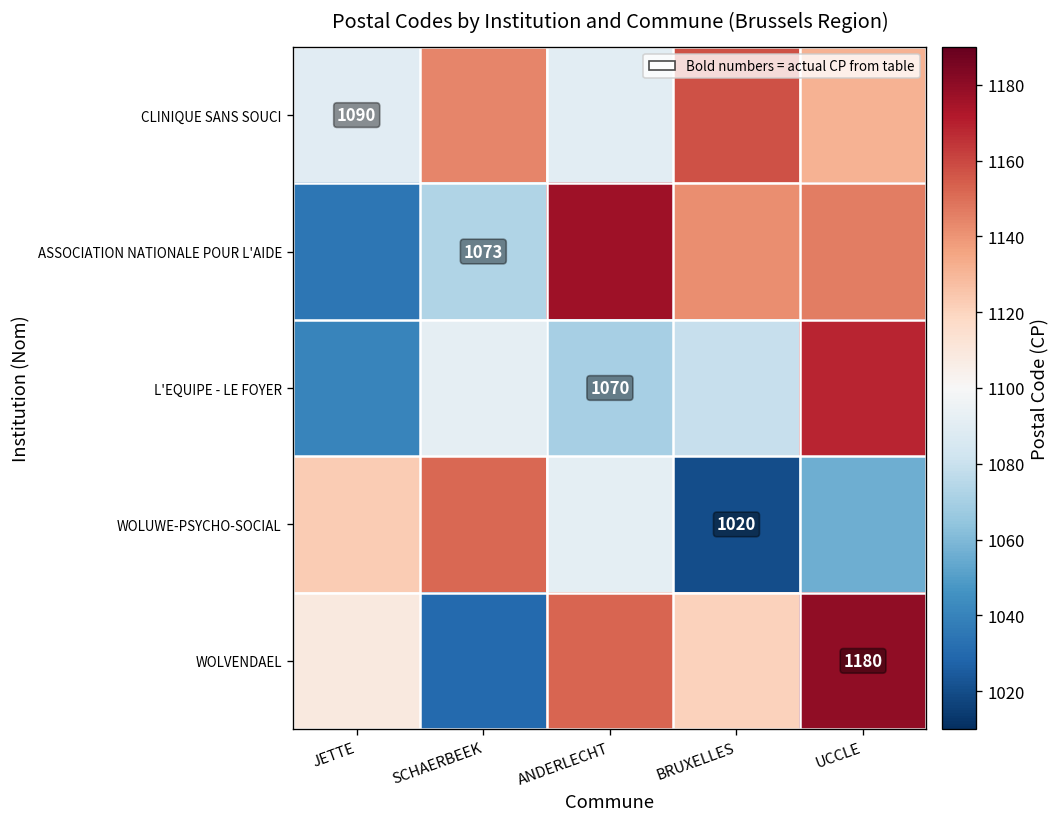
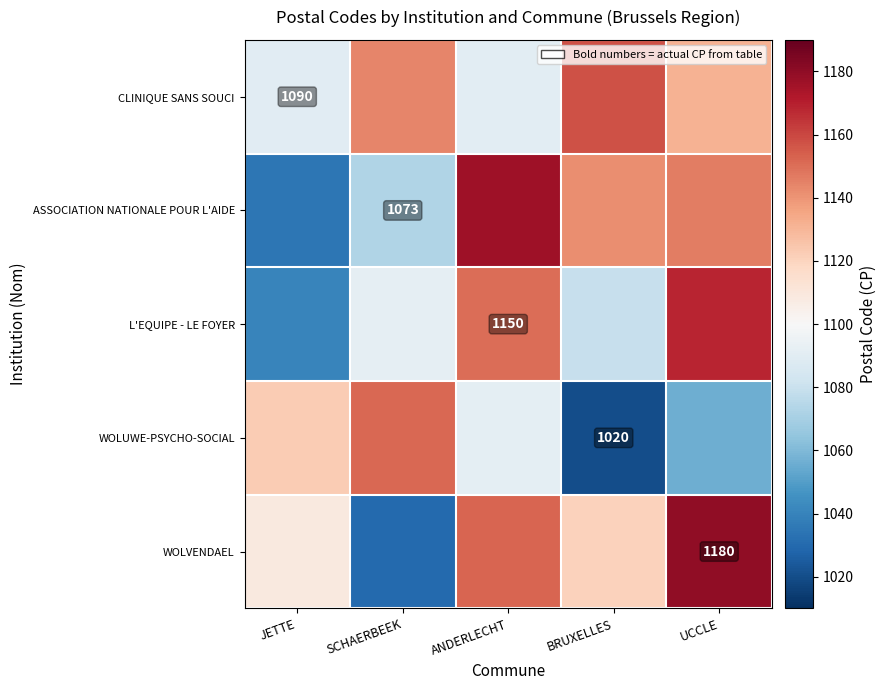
L'EQUIPE - LE FOYER, ANDERLECHT: 1070 -> 1150
